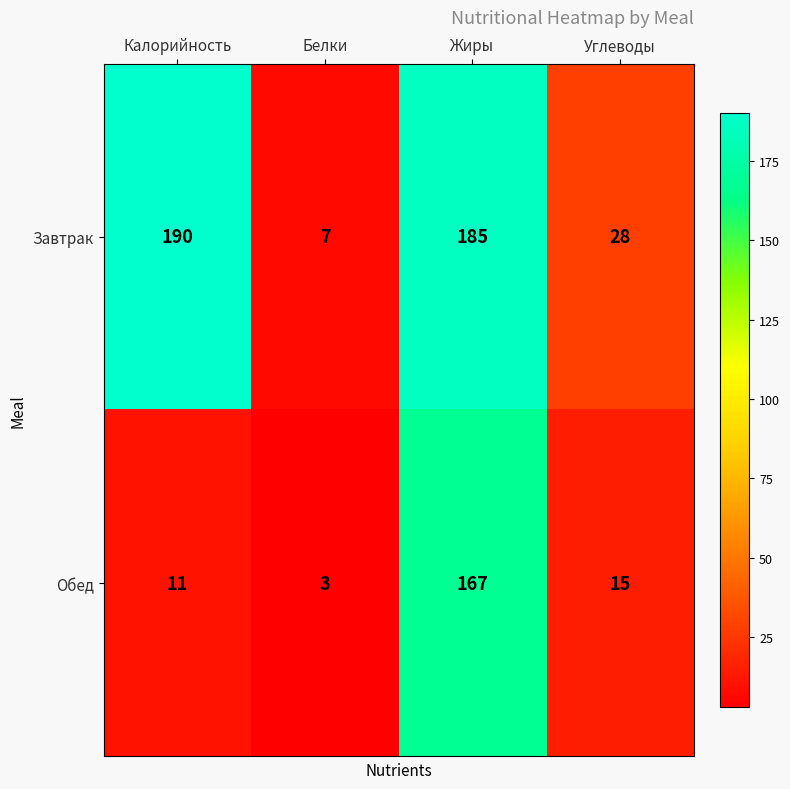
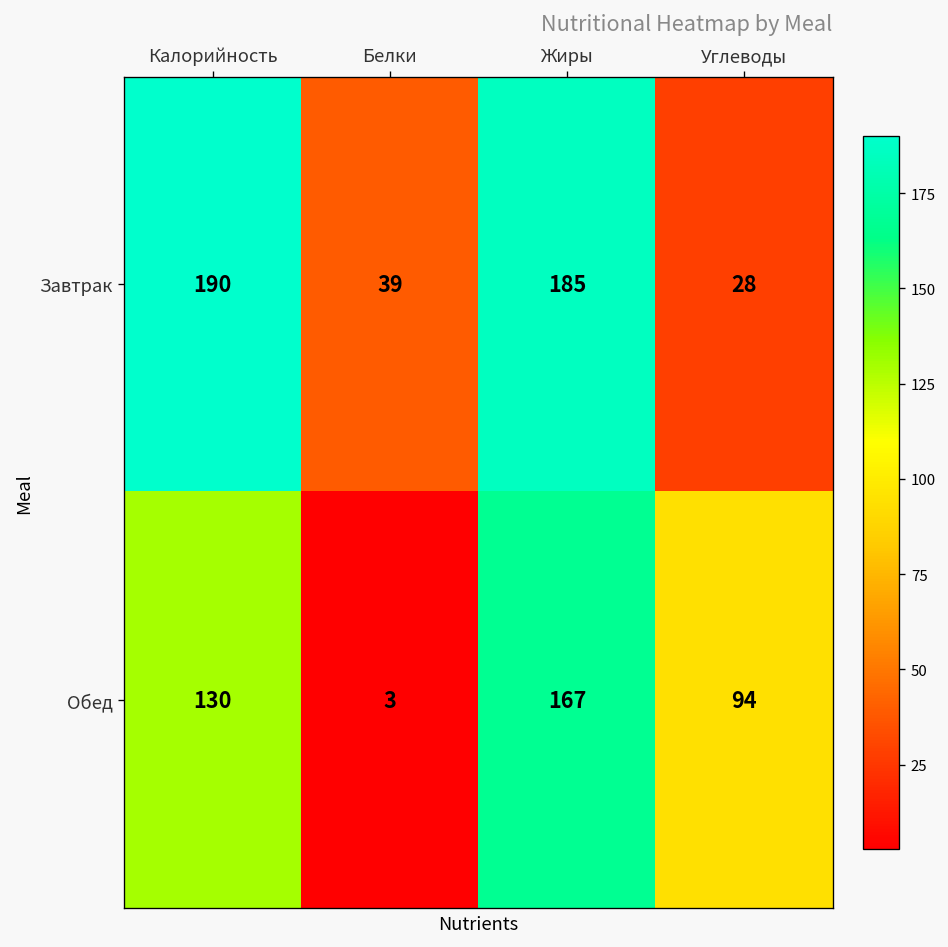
Завтрак, Белки: 7 -> 39
Обед, Калорийность: 11 -> 130
Обед, Углеводы: 15 -> 94
